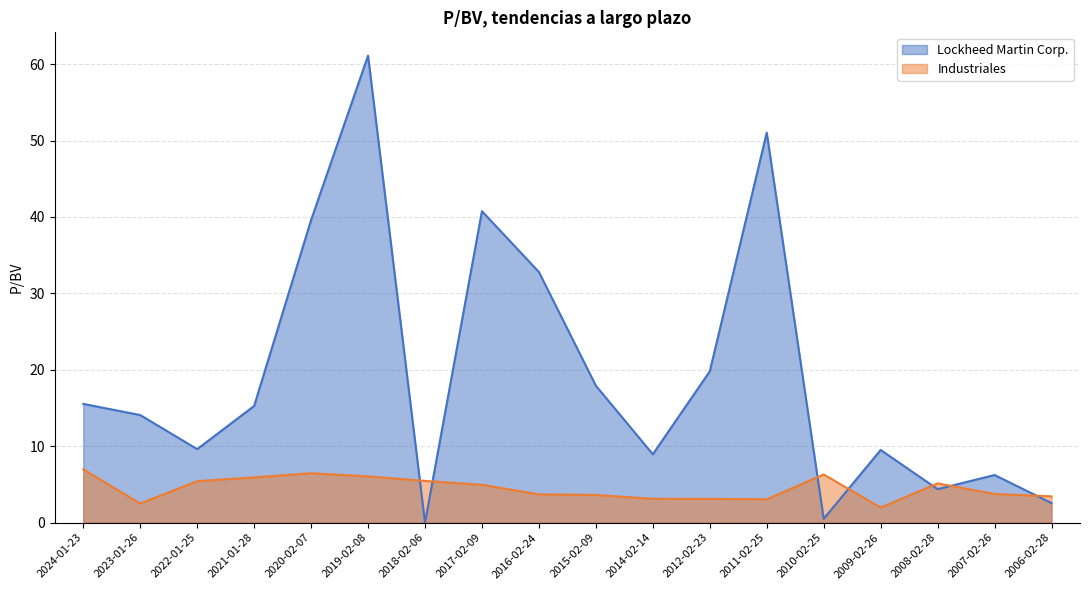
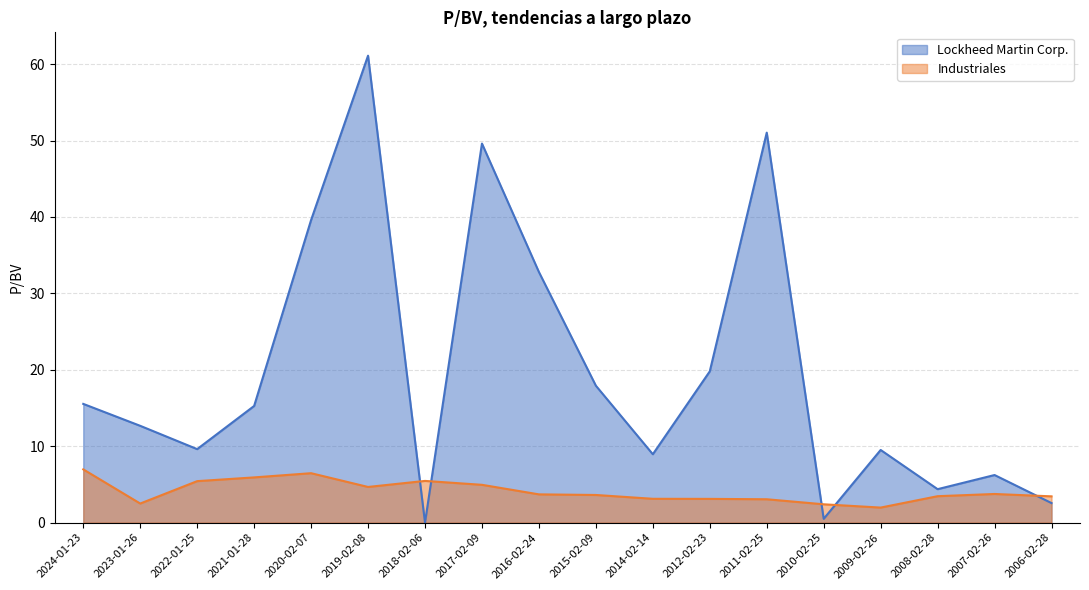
Lockheed Martin Corp., 2023-01-26: 14 -> 13
Industriales, 2019-02-08: 6 -> 5
Lockheed Martin Corp., 2017-02-09: 41 -> 50
Industriales, 2010-02-25: 6 -> 2
Industriales, 2008-02-28: 5 -> 3
